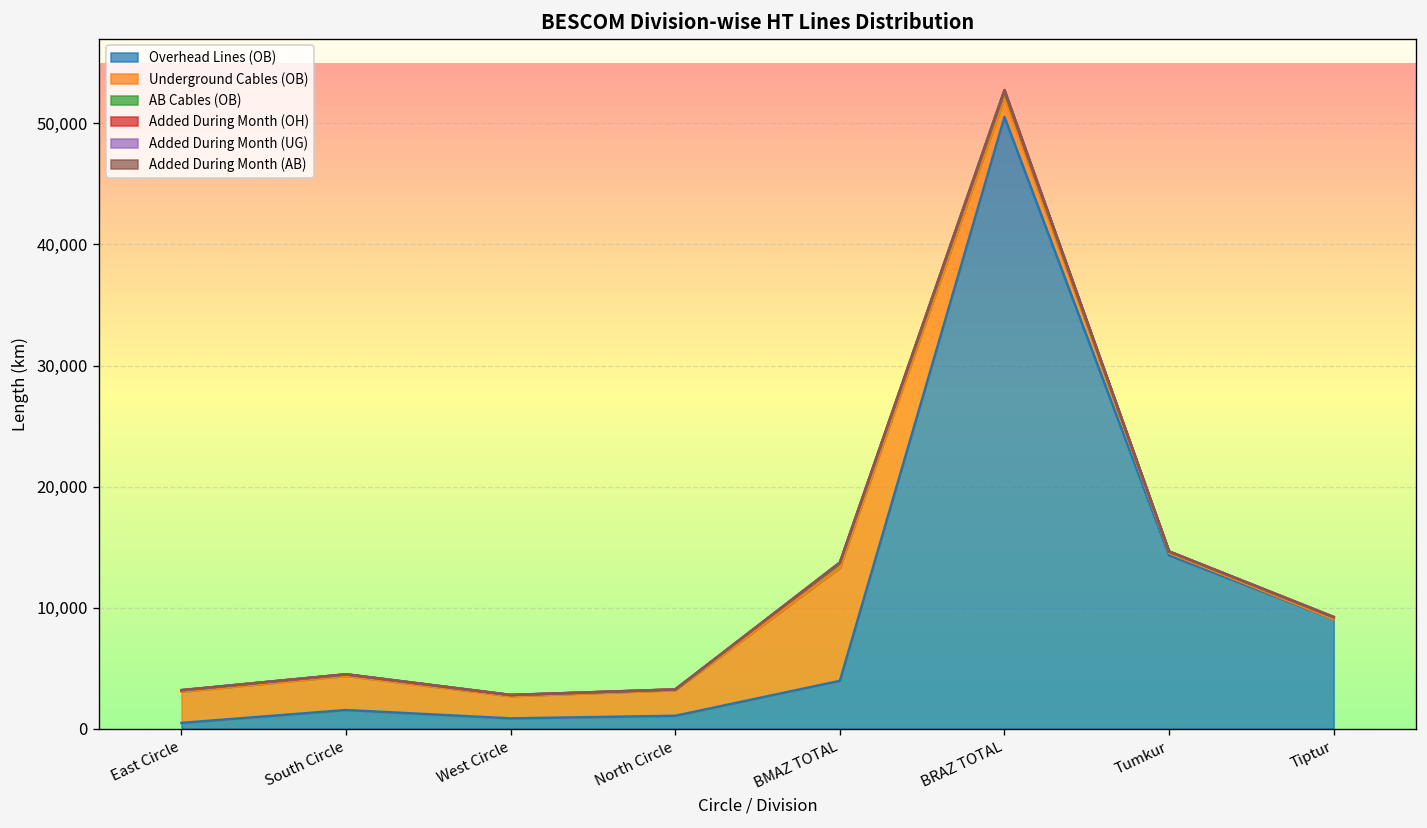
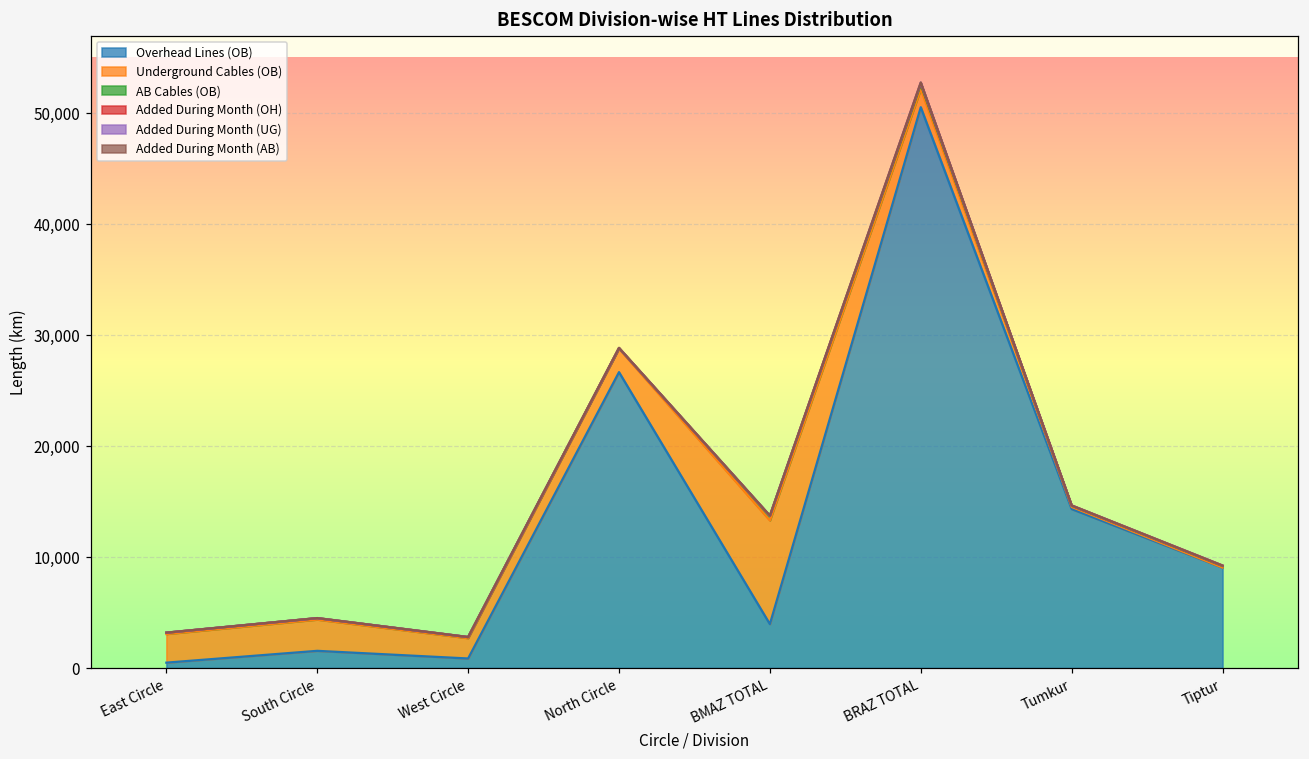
Overhead Lines (OB), North Circle: 1,100 -> 26,700
